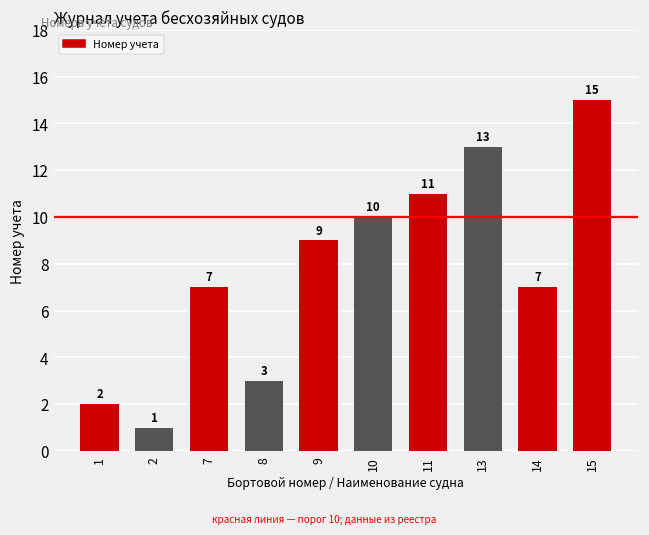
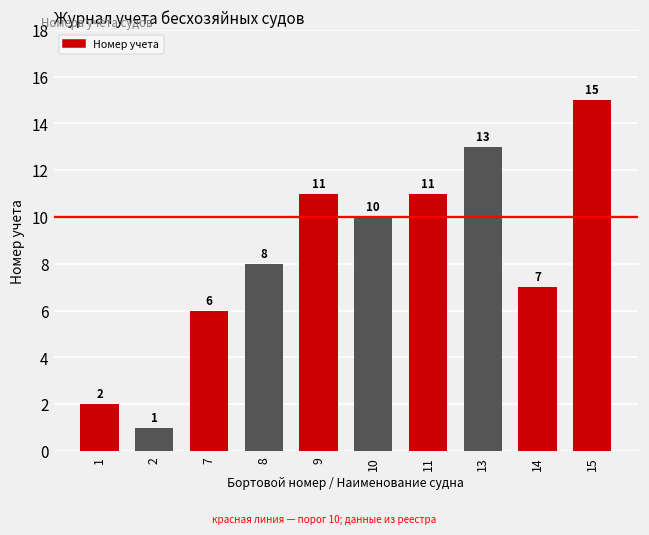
7: 7 -> 6
8: 3 -> 8
9: 9 -> 11
